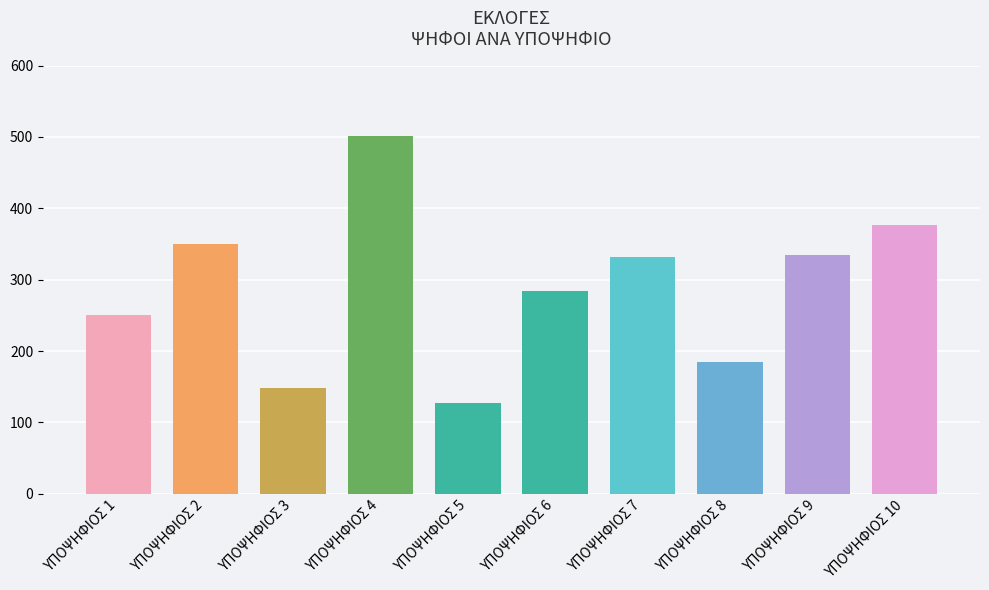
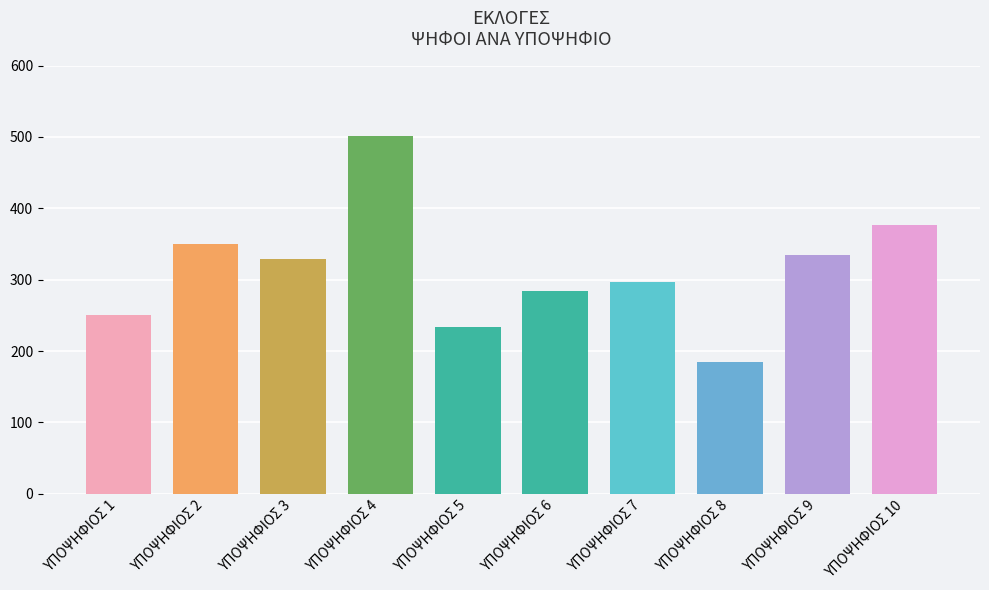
ΥΠΟΨΗΦΙΟΣ 3: 150 -> 330
ΥΠΟΨΗΦΙΟΣ 5: 130 -> 230
ΥΠΟΨΗΦΙΟΣ 7: 330 -> 300
